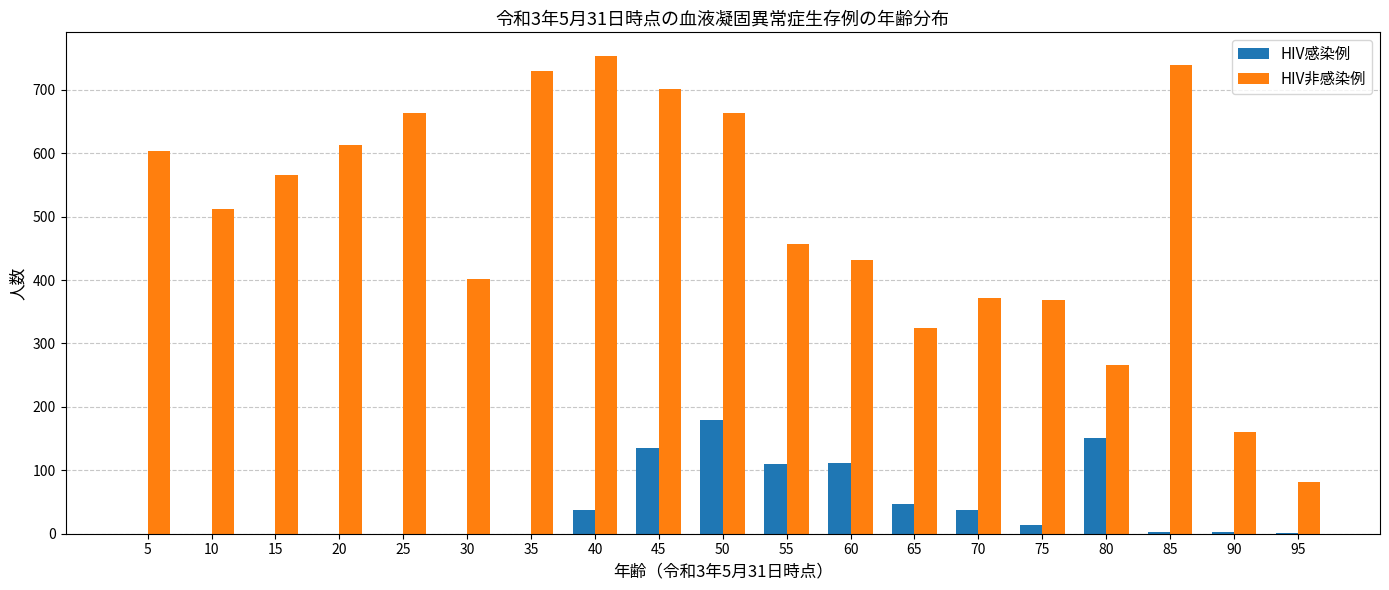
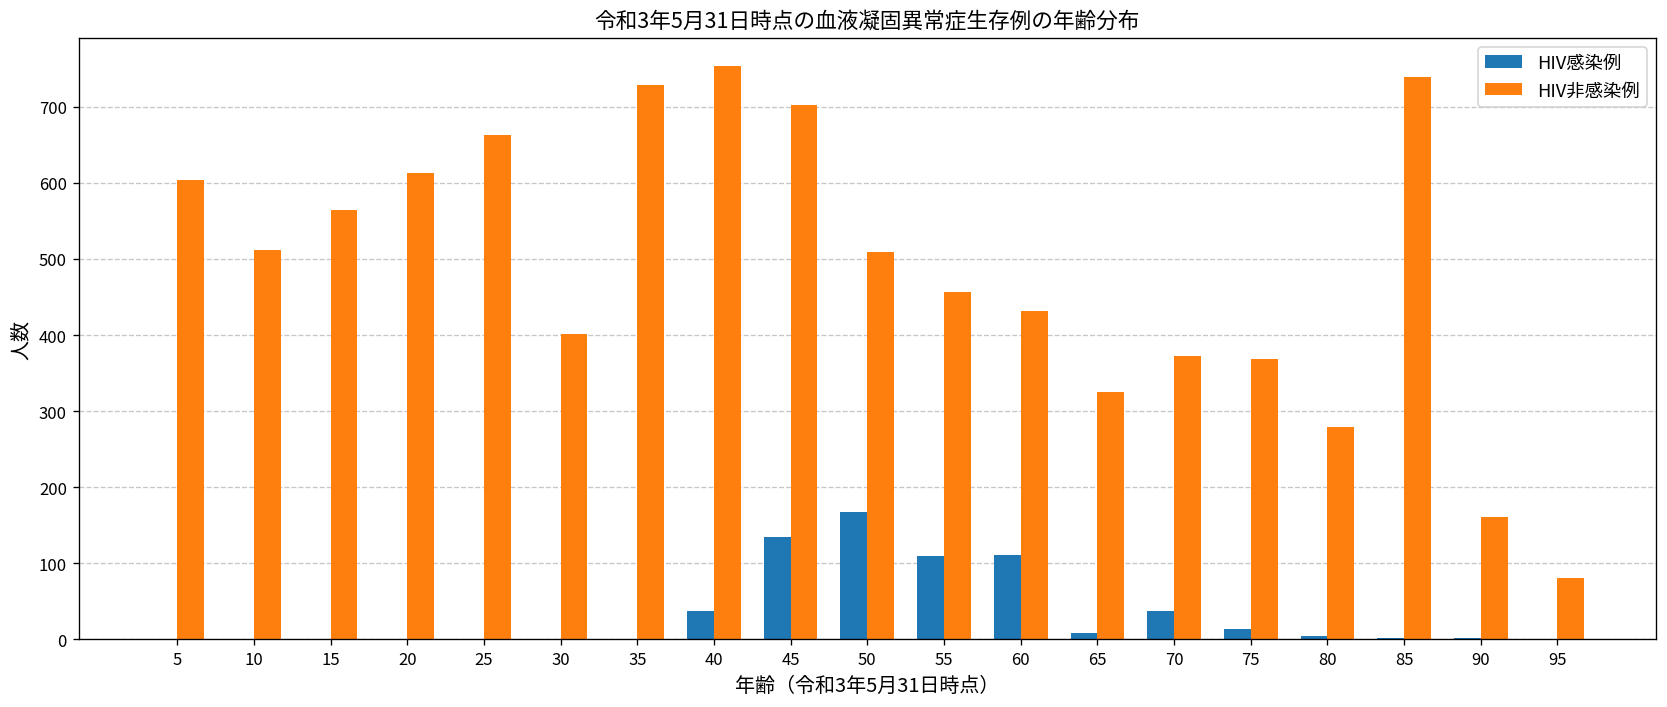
HIV感染例, 50: 180 -> 170
HIV非感染例, 50: 660 -> 510
HIV感染例, 65: 50 -> 10
HIV感染例, 80: 150 -> 0
HIV非感染例, 80: 270 -> 280
